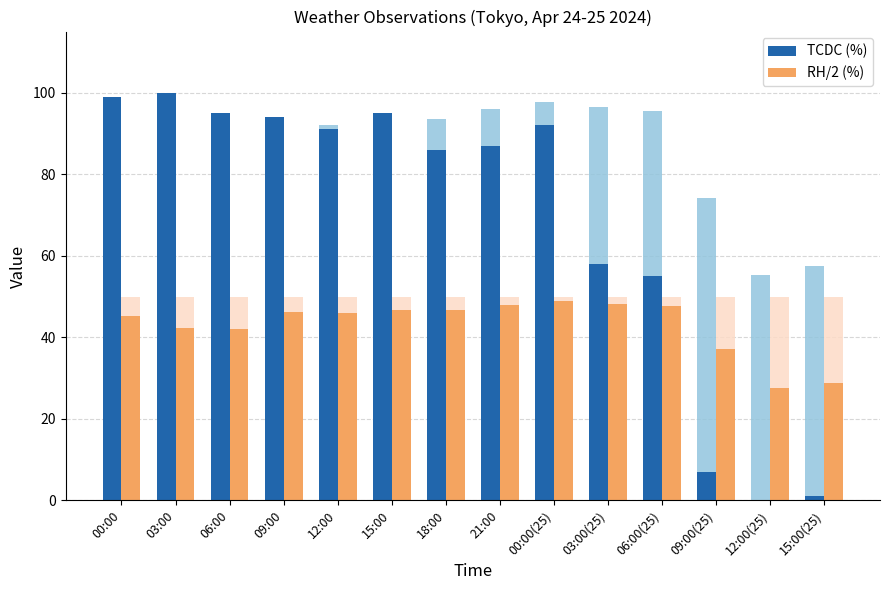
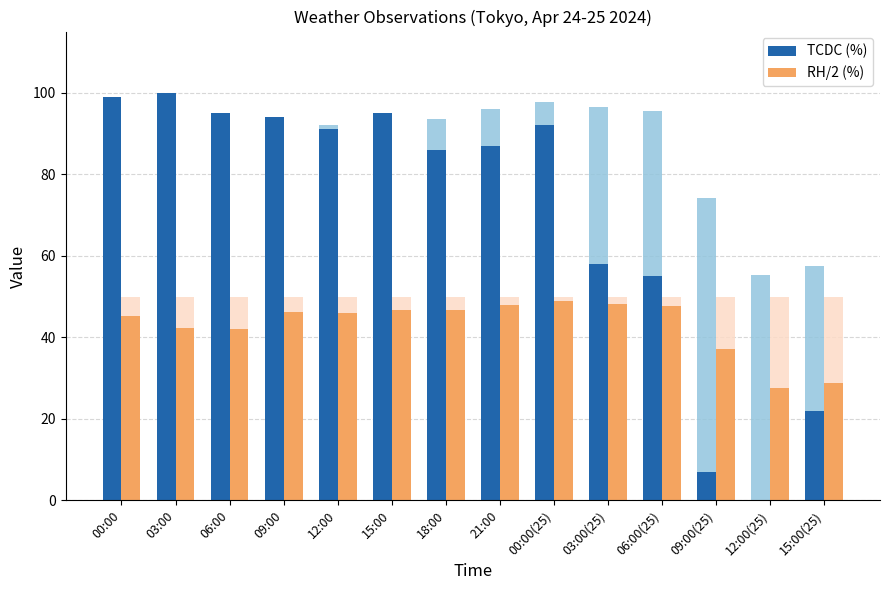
TCDC (%), 15:00(25): 1 -> 22
